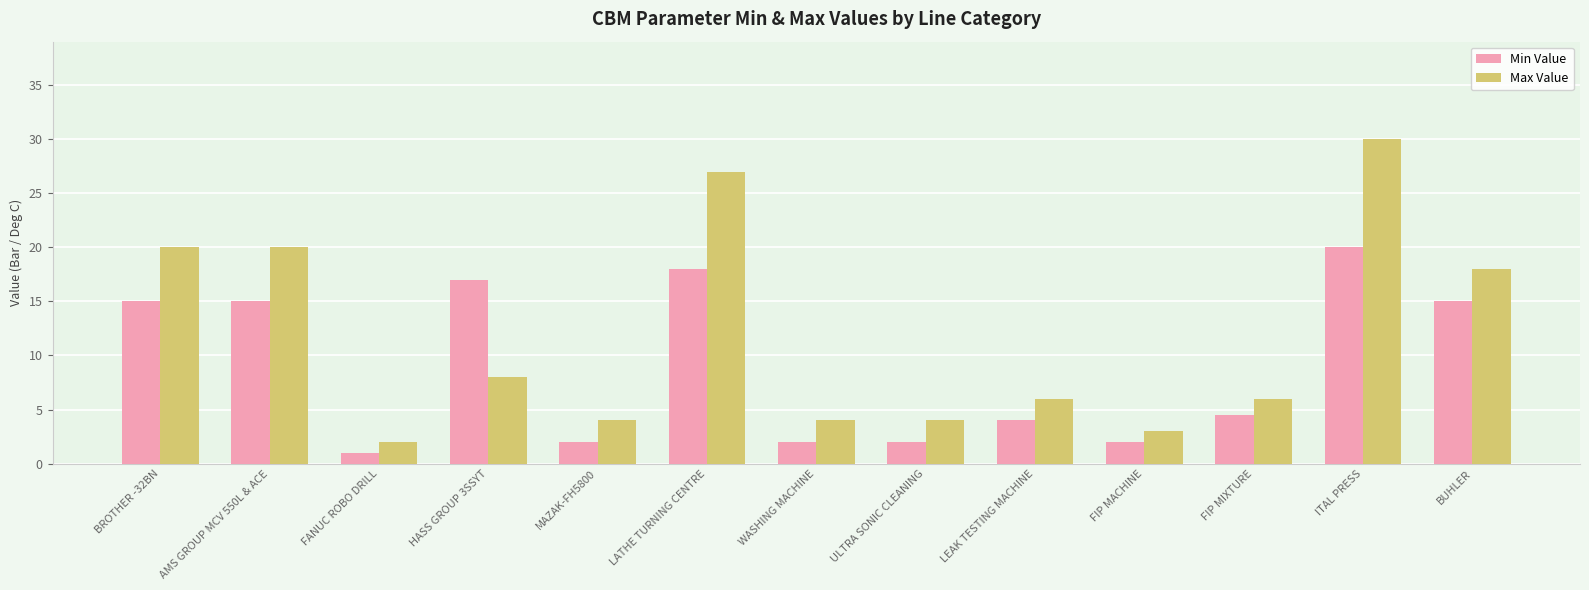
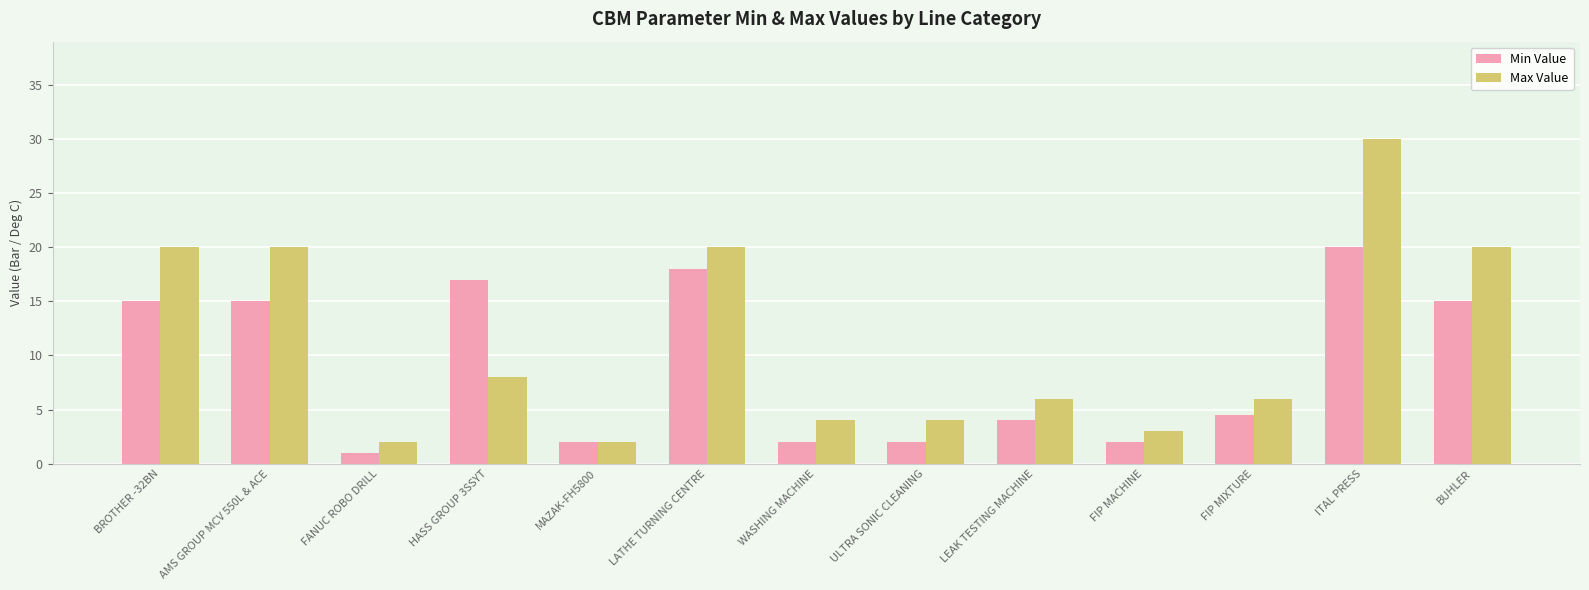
Max Value, MAZAK-FH5800: 4 -> 2
Max Value, LATHE TURNING CENTRE: 27 -> 20
Max Value, BUHLER: 18 -> 20
